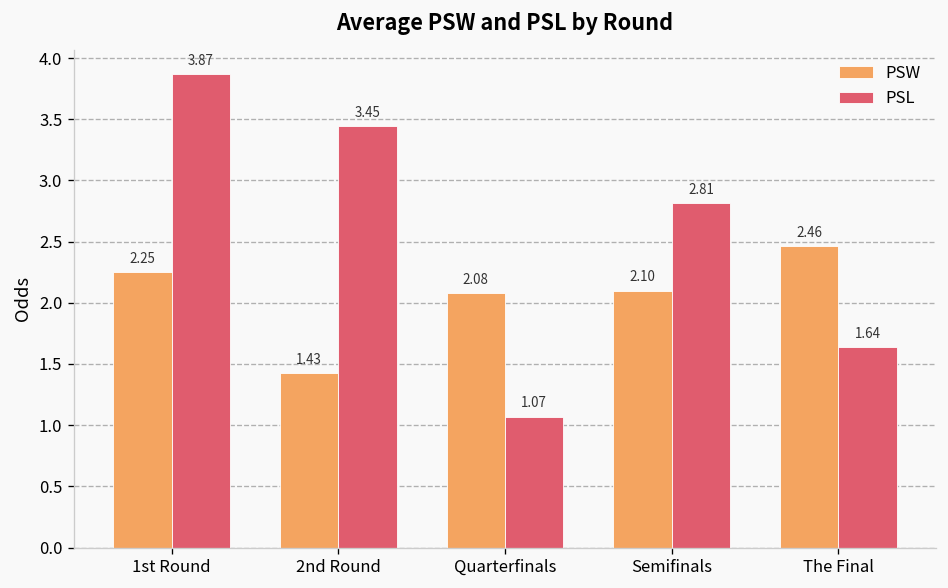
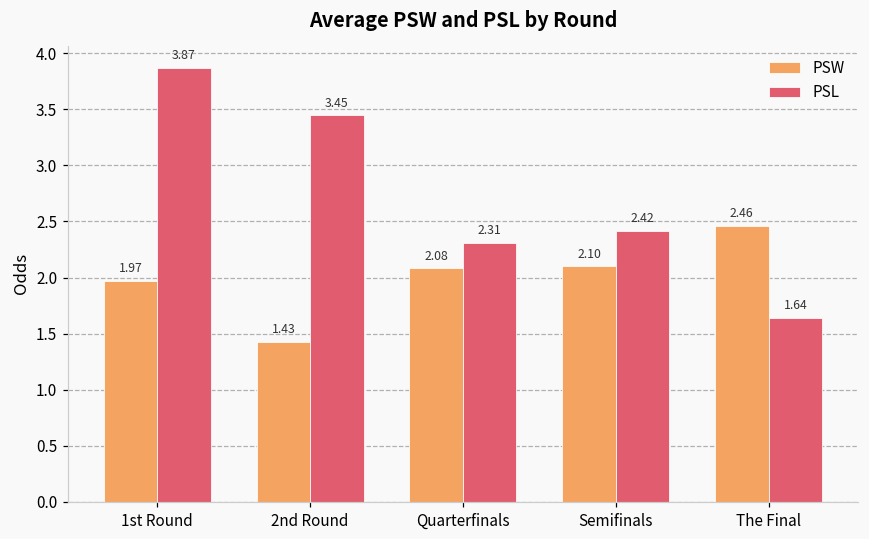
PSW, 1st Round: 2.25 -> 1.97
PSL, Quarterfinals: 1.07 -> 2.31
PSL, Semifinals: 2.81 -> 2.42
